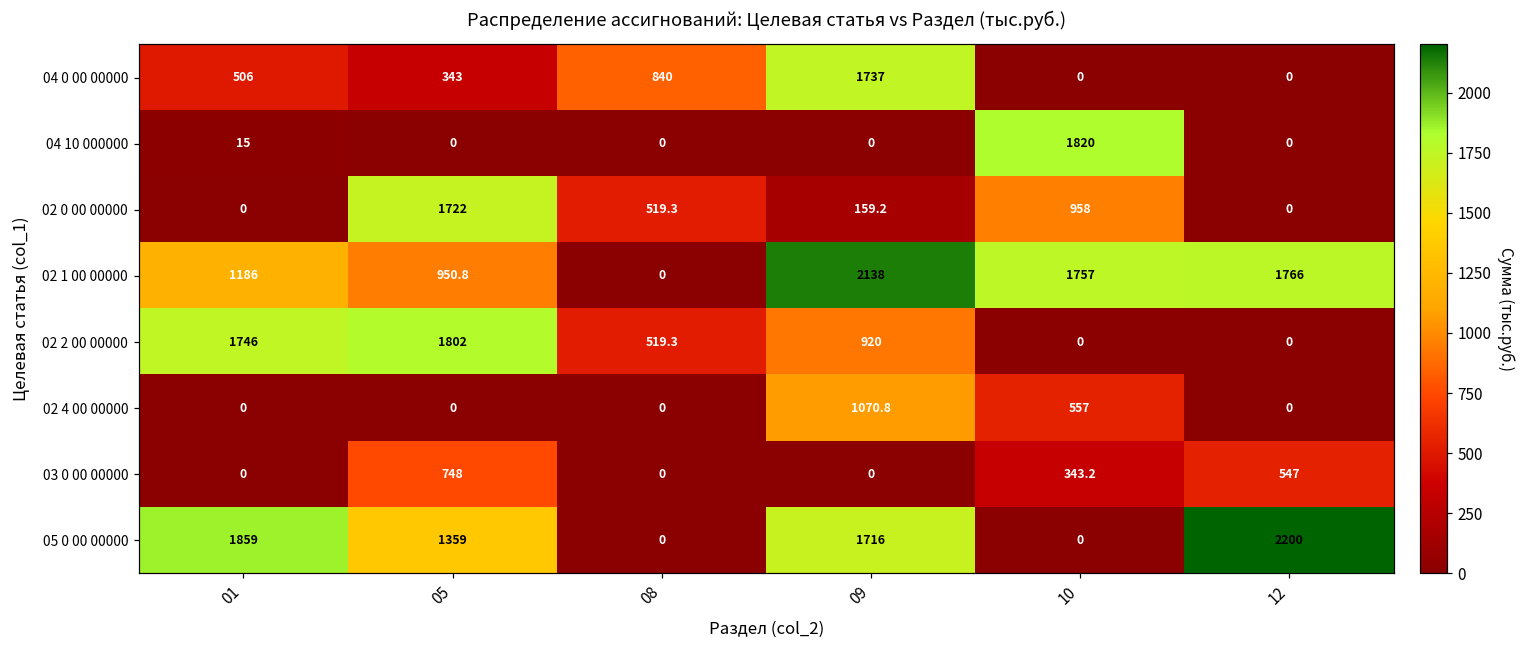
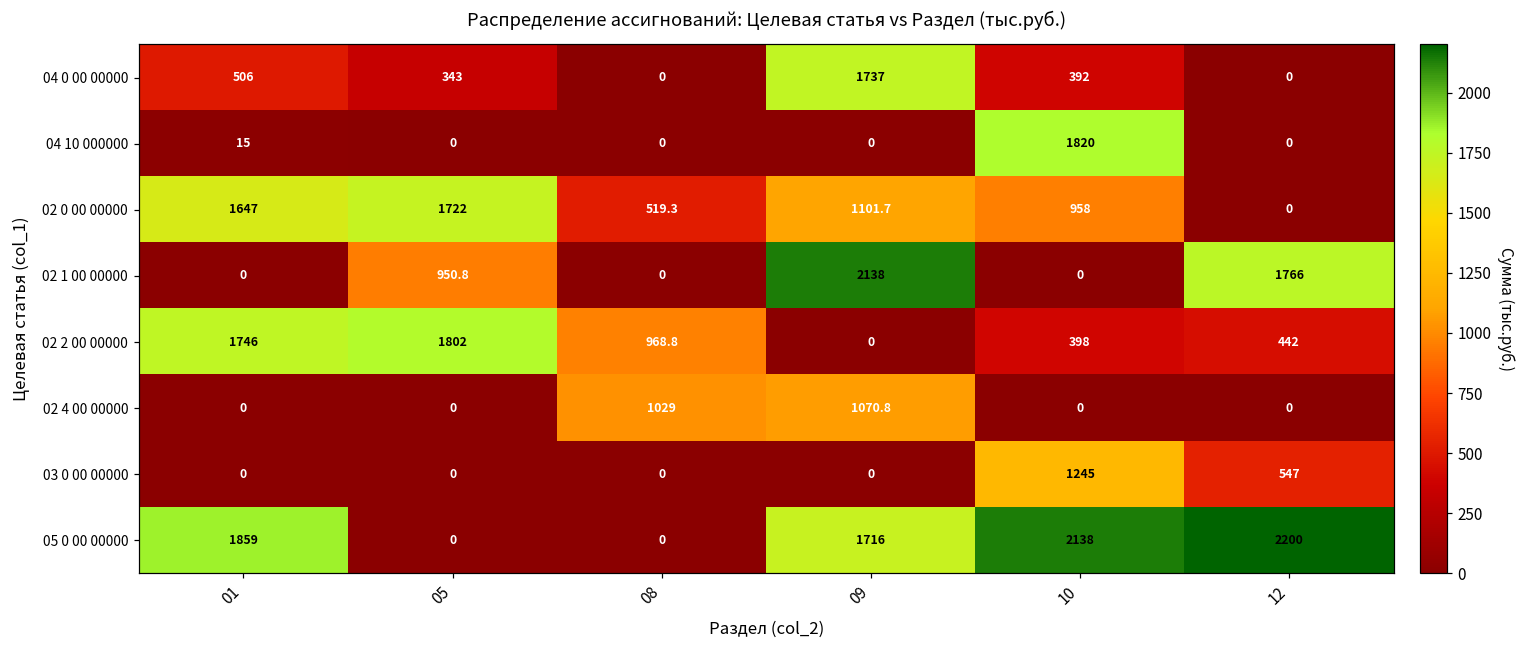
04 0 00 00000, 08: 840 -> 0
04 0 00 00000, 10: 0 -> 392
02 0 00 00000, 01: 0 -> 1647
02 0 00 00000, 09: 159.2 -> 1101.7
02 1 00 00000, 01: 1186 -> 0
02 1 00 00000, 10: 1757 -> 0
02 2 00 00000, 08: 519.3 -> 968.8
02 2 00 00000, 09: 920 -> 0
02 2 00 00000, 10: 0 -> 398
02 2 00 00000, 12: 0 -> 442
02 4 00 00000, 08: 0 -> 1029
02 4 00 00000, 10: 557 -> 0
03 0 00 00000, 05: 748 -> 0
03 0 00 00000, 10: 343.2 -> 1245
05 0 00 00000, 05: 1359 -> 0
05 0 00 00000, 10: 0 -> 2138
